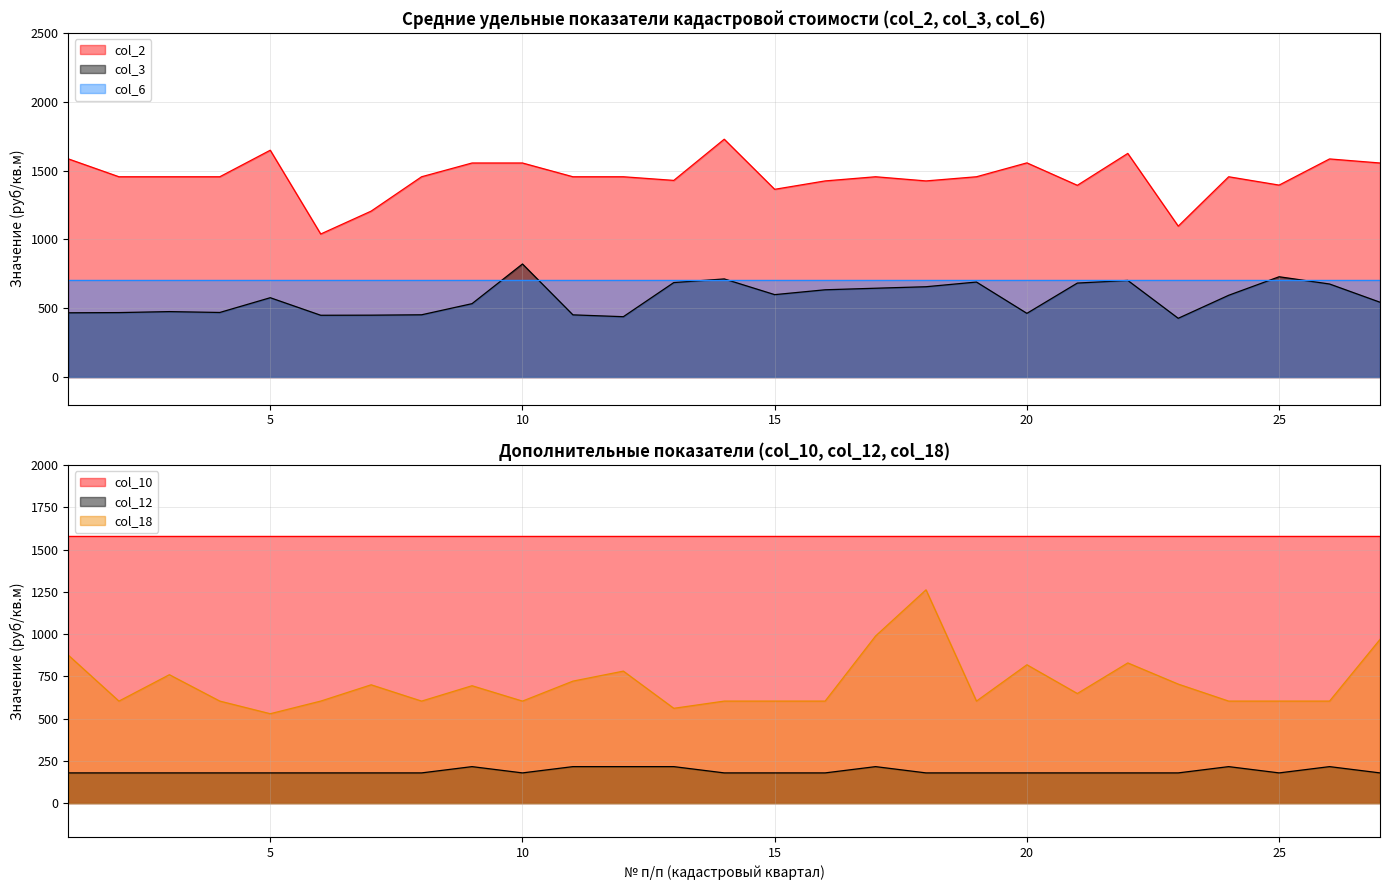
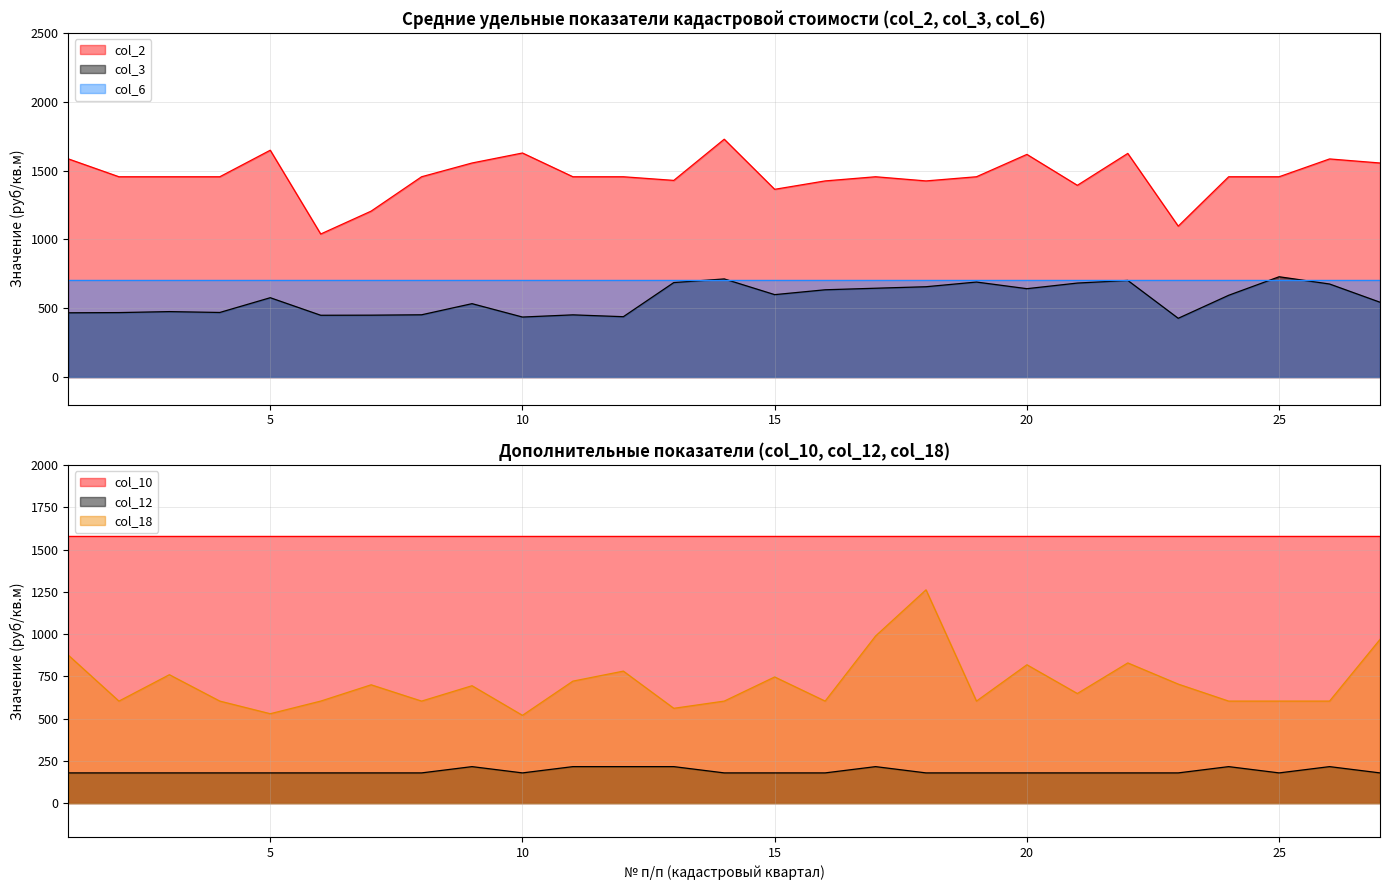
Средние удельные показатели кадастровой стоимости (col_2, col_3, col_6), col_2, 10: 1550 -> 1630
Средние удельные показатели кадастровой стоимости (col_2, col_3, col_6), col_3, 10: 820 -> 440
Средние удельные показатели кадастровой стоимости (col_2, col_3, col_6), col_2, 20: 1560 -> 1620
Средние удельные показатели кадастровой стоимости (col_2, col_3, col_6), col_3, 20: 460 -> 640
Средние удельные показатели кадастровой стоимости (col_2, col_3, col_6), col_2, 25: 1390 -> 1450
Дополнительные показатели (col_10, col_12, col_18), col_18, 10: 600 -> 520
Дополнительные показатели (col_10, col_12, col_18), col_18, 15: 600 -> 750
